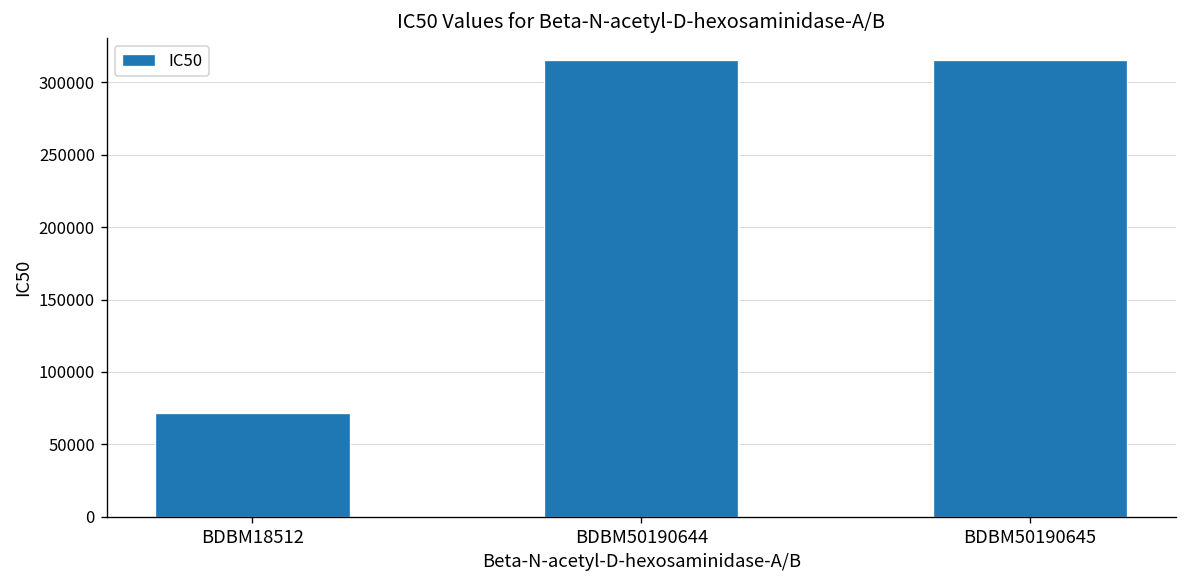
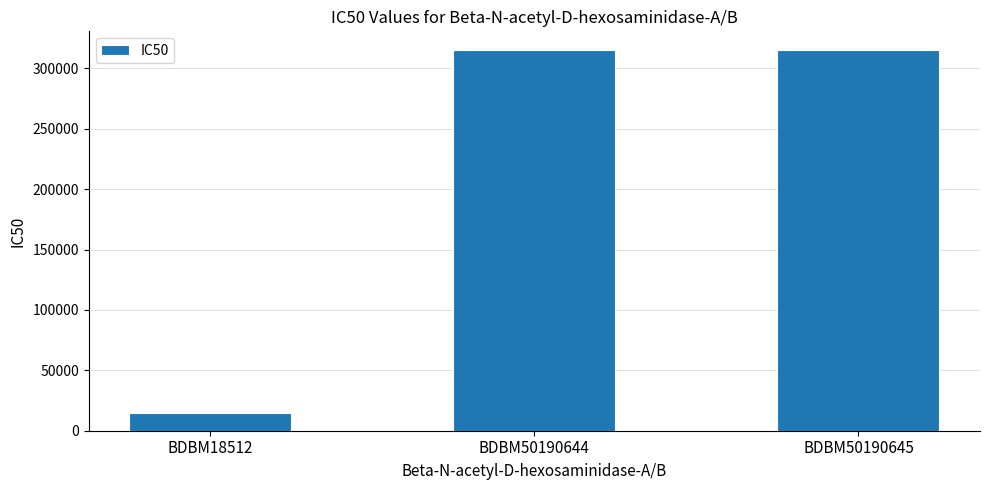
BDBM18512: 72000 -> 15000
